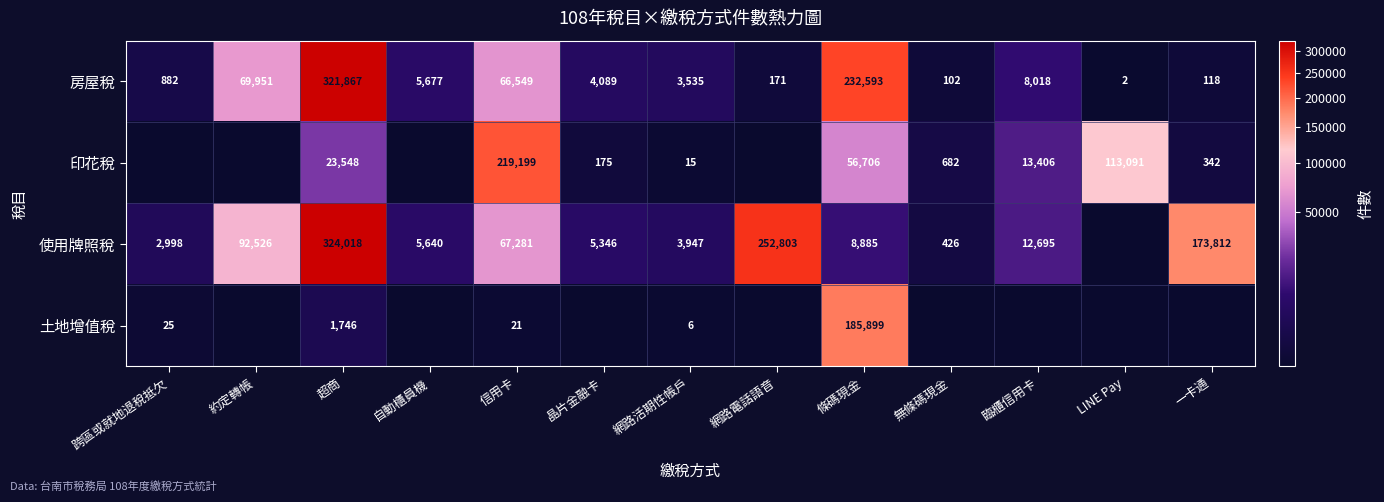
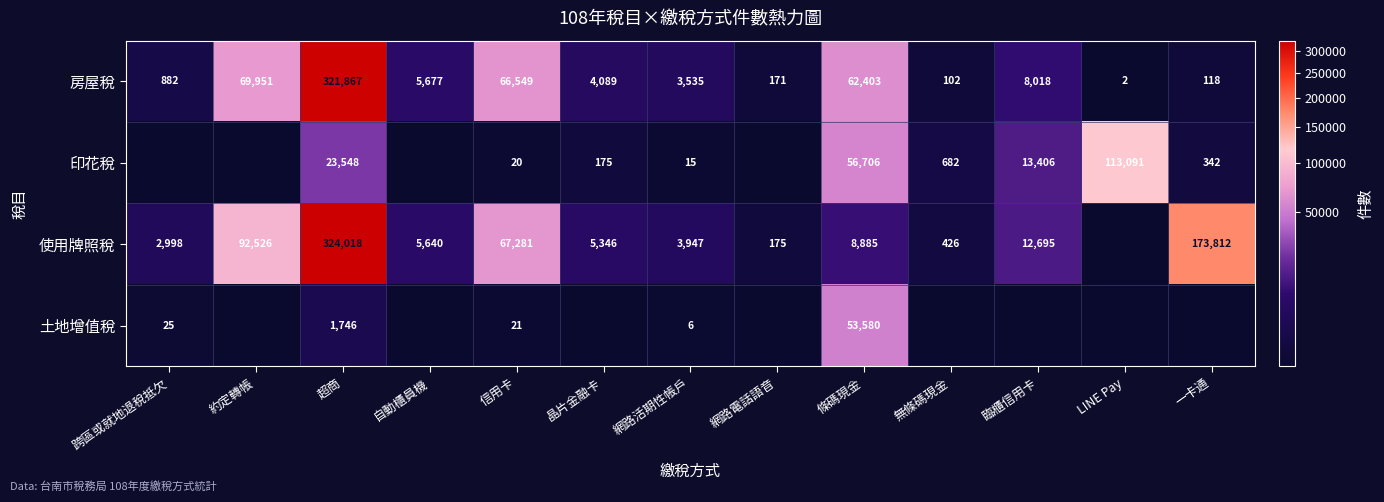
房屋稅, 條碼現金: 232,593 -> 62,403
印花稅, 信用卡: 219,199 -> 20
使用牌照稅, 網路電話語音: 252,803 -> 175
土地增值稅, 條碼現金: 185,899 -> 53,580
